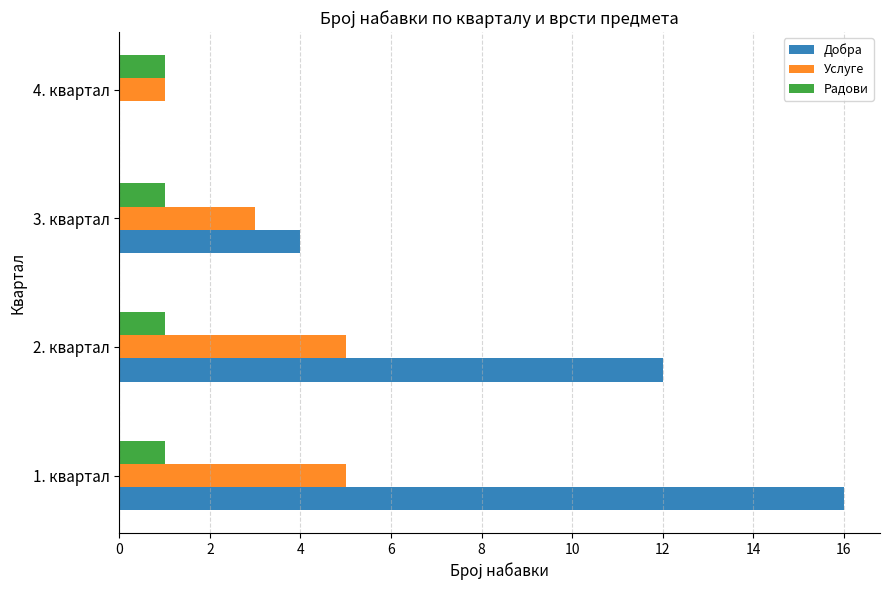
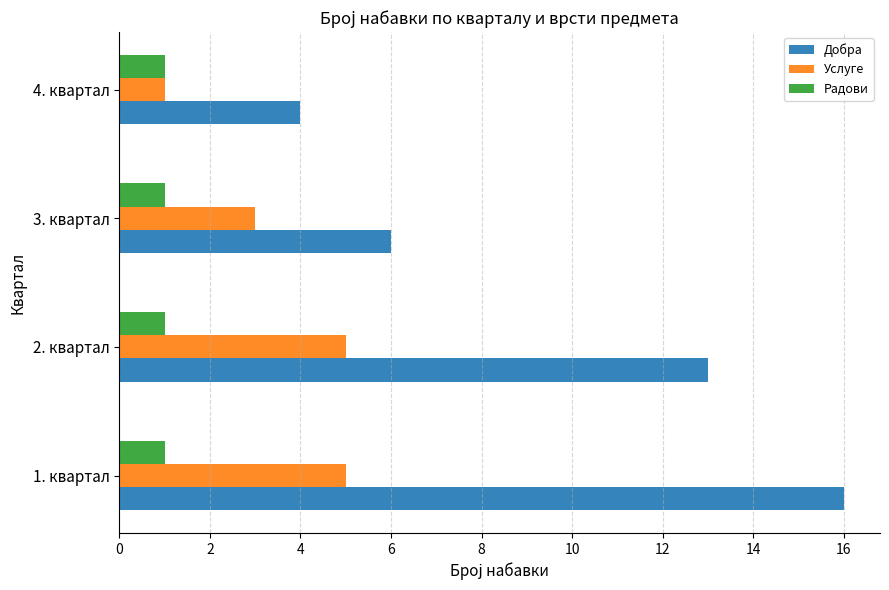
Добра, 4. квартал: 0 -> 4
Добра, 3. квартал: 4 -> 6
Добра, 2. квартал: 12 -> 13
